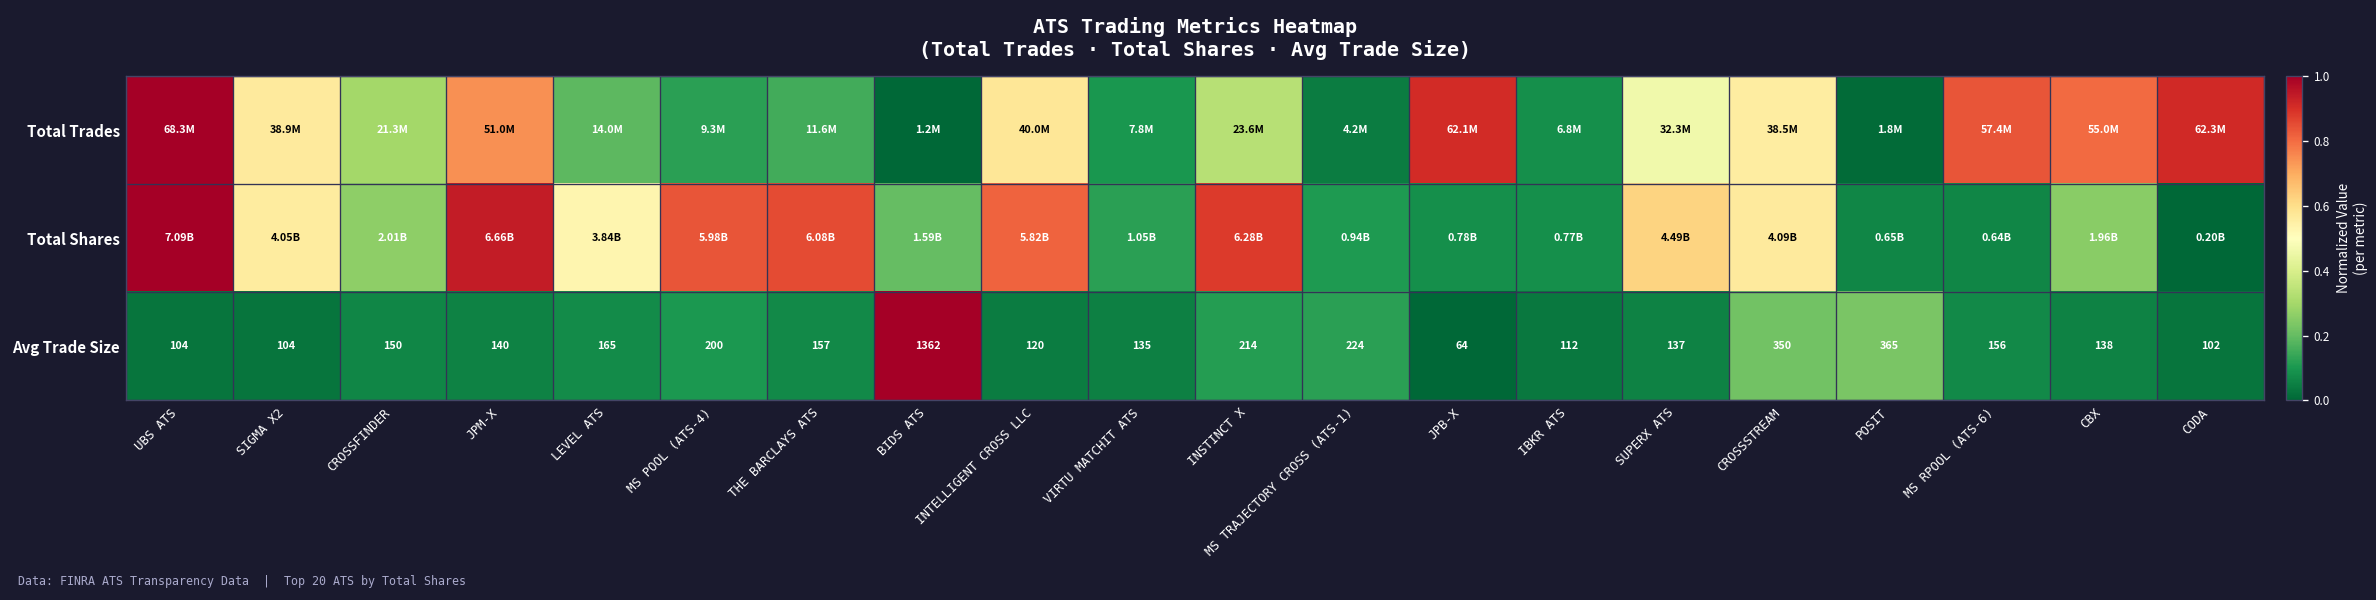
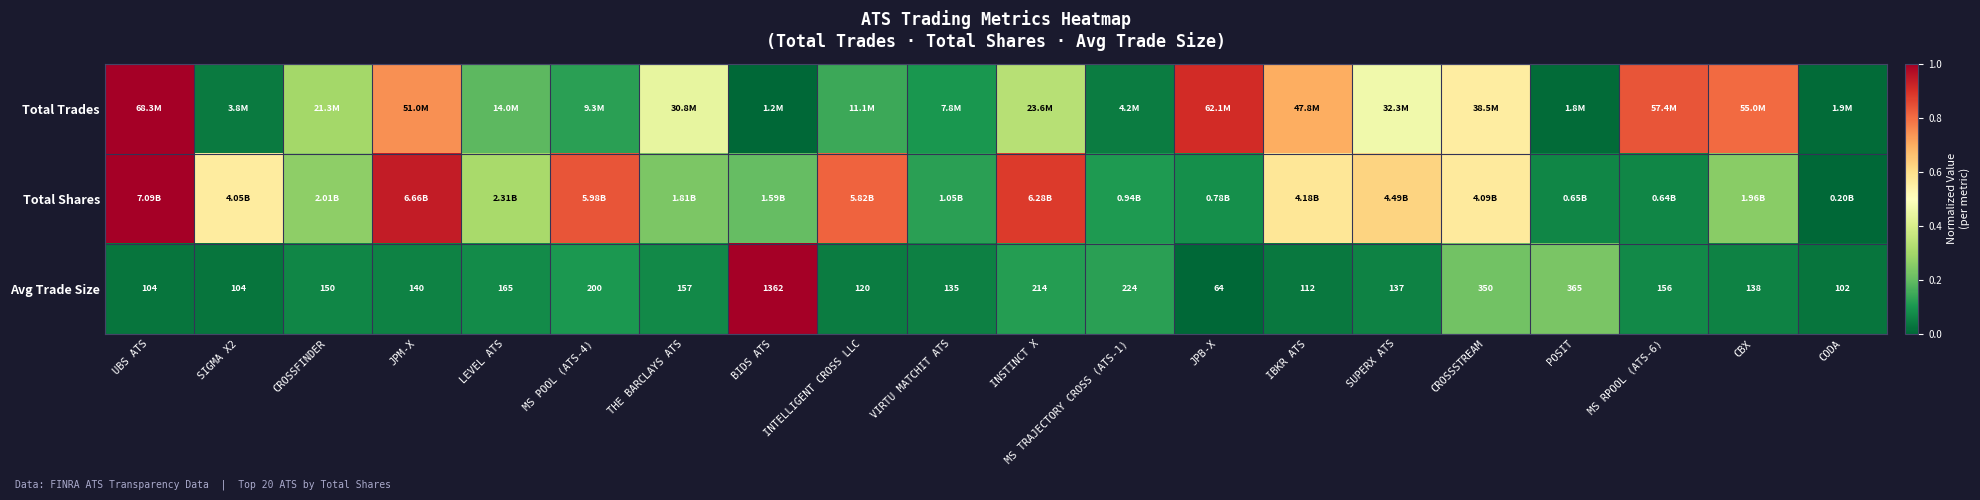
Total Trades, SIGMA X2: 38.9M -> 3.8M
Total Trades, THE BARCLAYS ATS: 11.6M -> 30.8M
Total Trades, INTELLIGENT CROSS LLC: 40.0M -> 11.1M
Total Trades, IBKR ATS: 6.8M -> 47.8M
Total Trades, CODA: 62.3M -> 1.9M
Total Shares, LEVEL ATS: 3.84B -> 2.31B
Total Shares, THE BARCLAYS ATS: 6.08B -> 1.81B
Total Shares, IBKR ATS: 0.77B -> 4.18B
